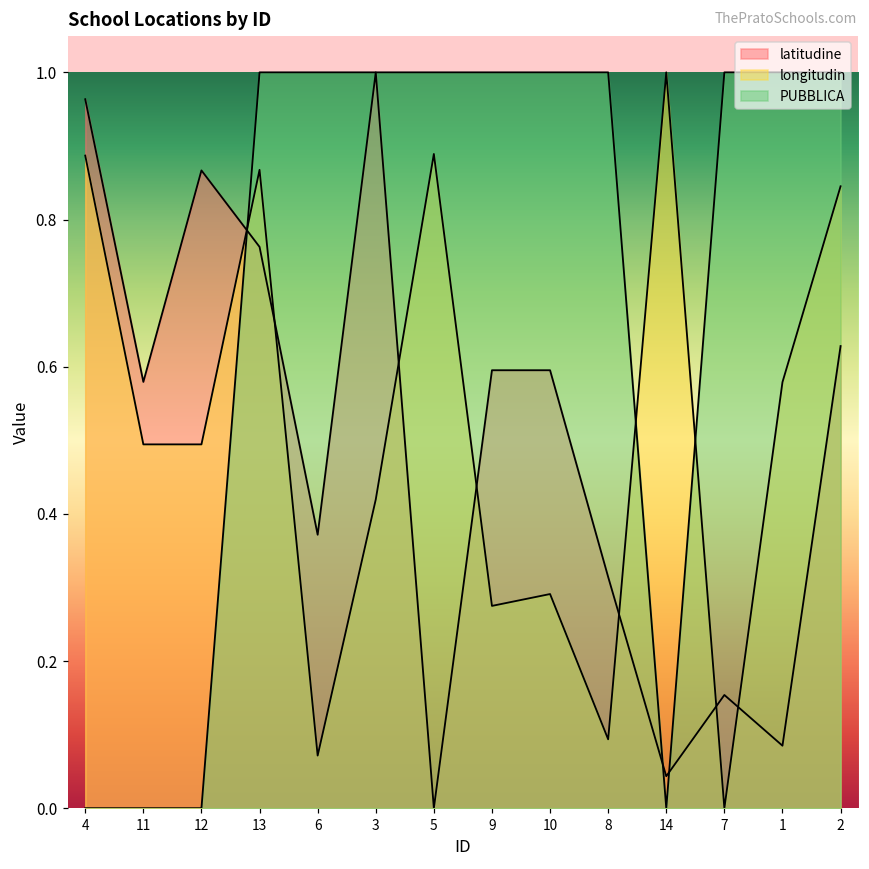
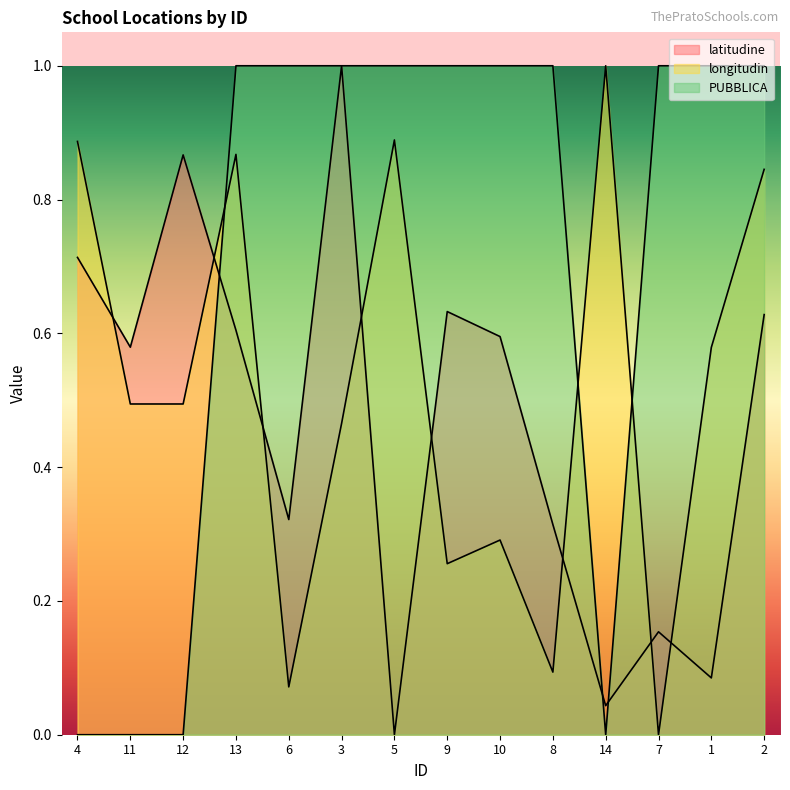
latitudine, 4: 0.96 -> 0.71
latitudine, 13: 0.76 -> 0.60
latitudine, 6: 0.37 -> 0.32
longitudin, 3: 0.42 -> 0.47
latitudine, 9: 0.60 -> 0.63
longitudin, 9: 0.27 -> 0.26
